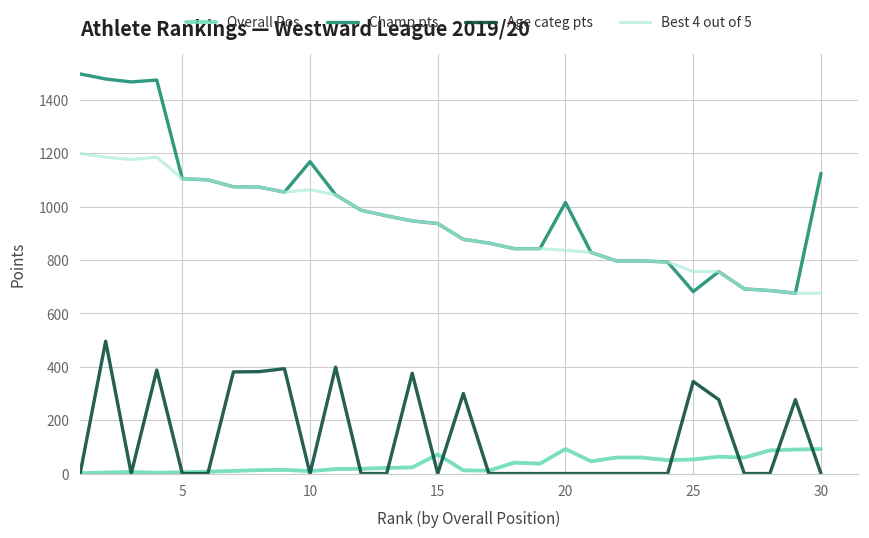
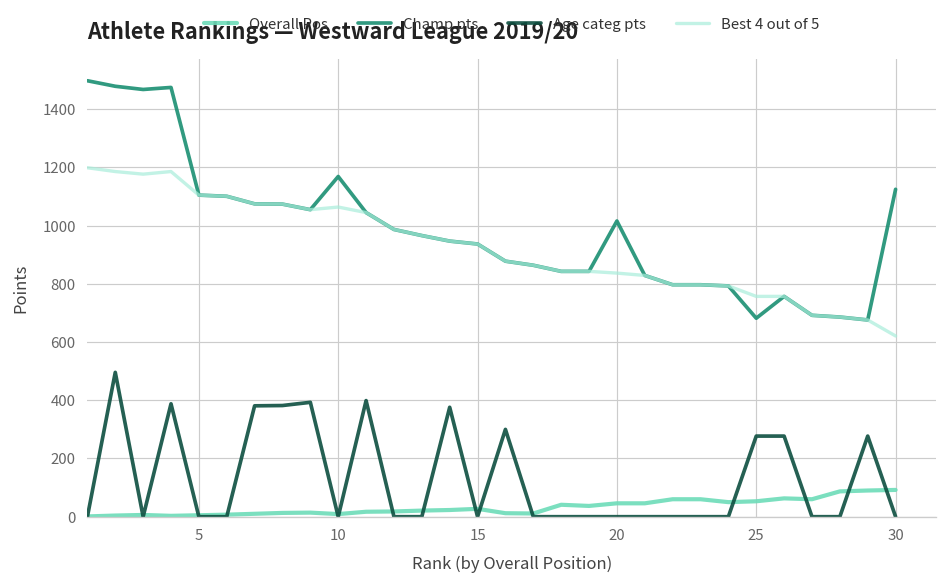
Overall Pos, 15: 70 -> 30
Overall Pos, 20: 90 -> 50
Age categ pts, 25: 350 -> 280
Best 4 out of 5, 30: 680 -> 620
